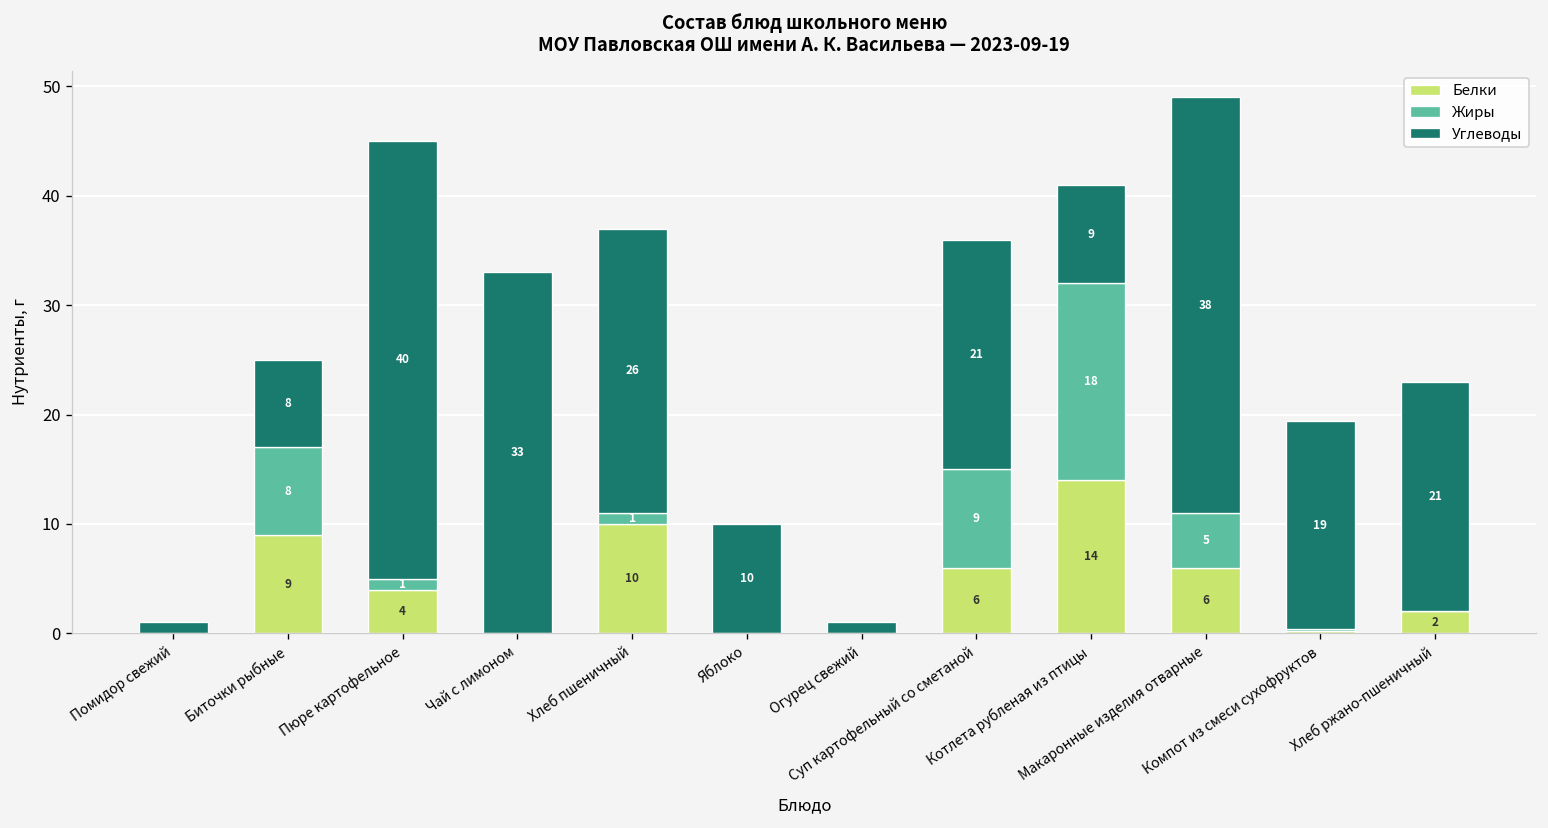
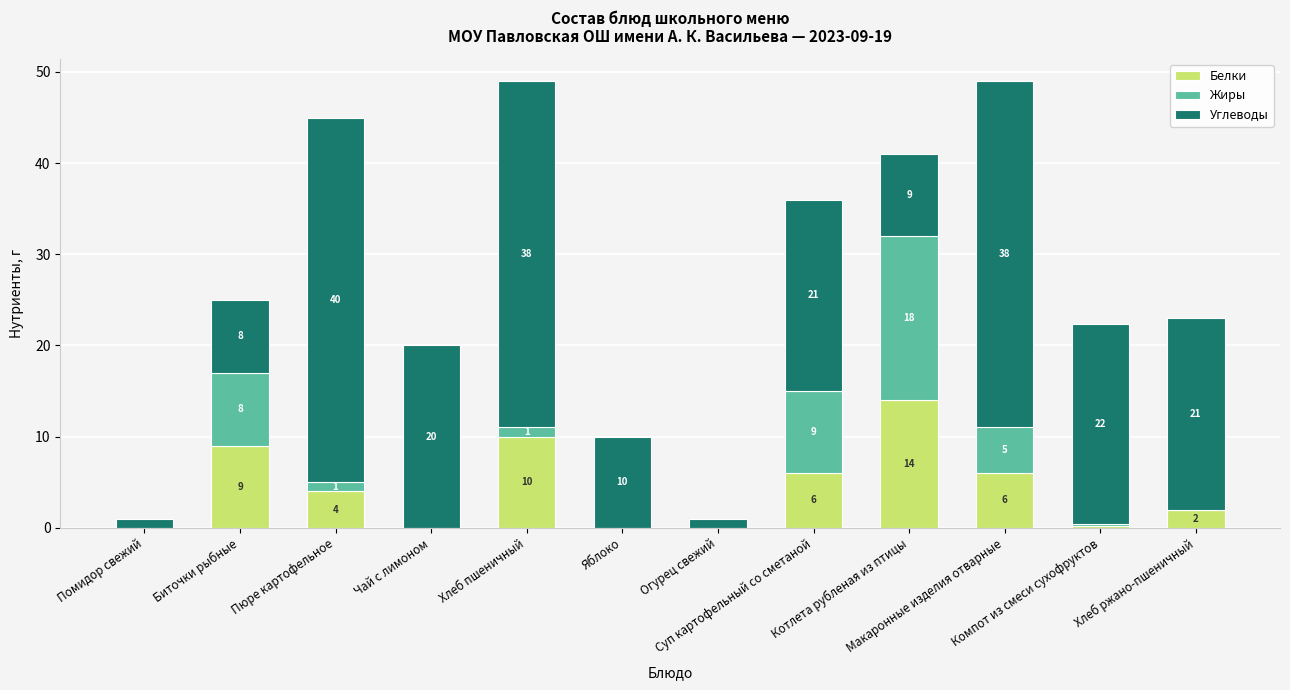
Углеводы, Чай с лимоном: 33 -> 20
Углеводы, Хлеб пшеничный: 26 -> 38
Углеводы, Компот из смеси сухофруктов: 19 -> 22
